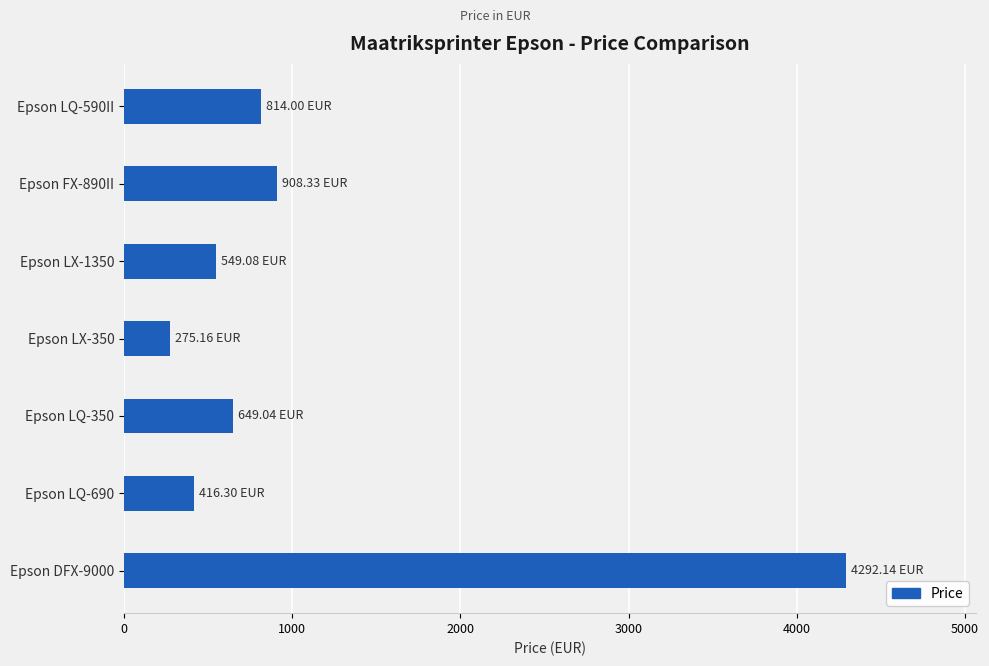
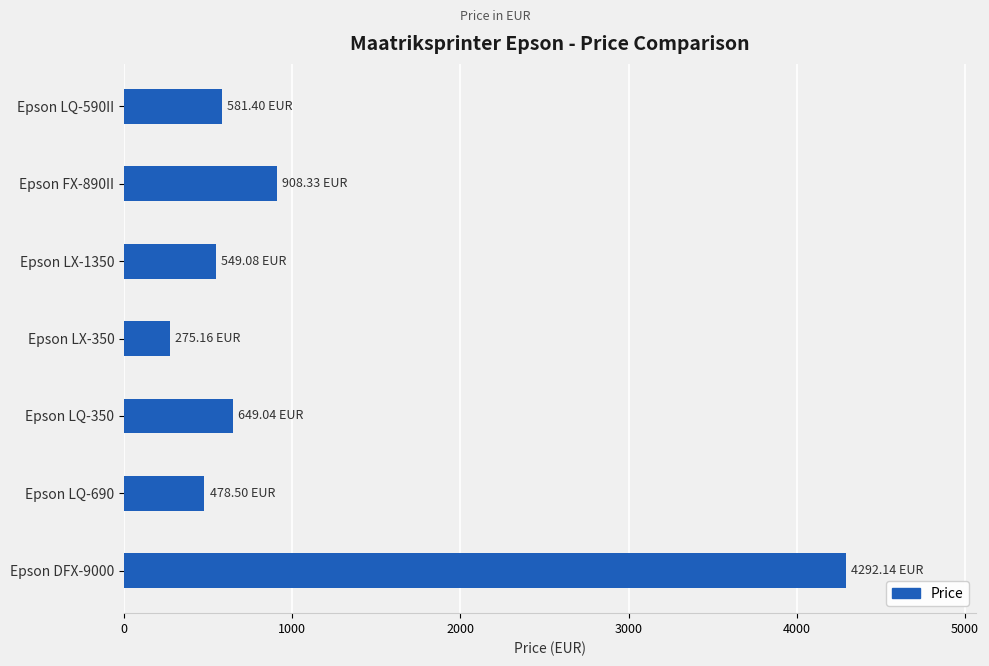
Epson LQ-590II: 814.00 -> 581.40
Epson LQ-690: 416.30 -> 478.50
